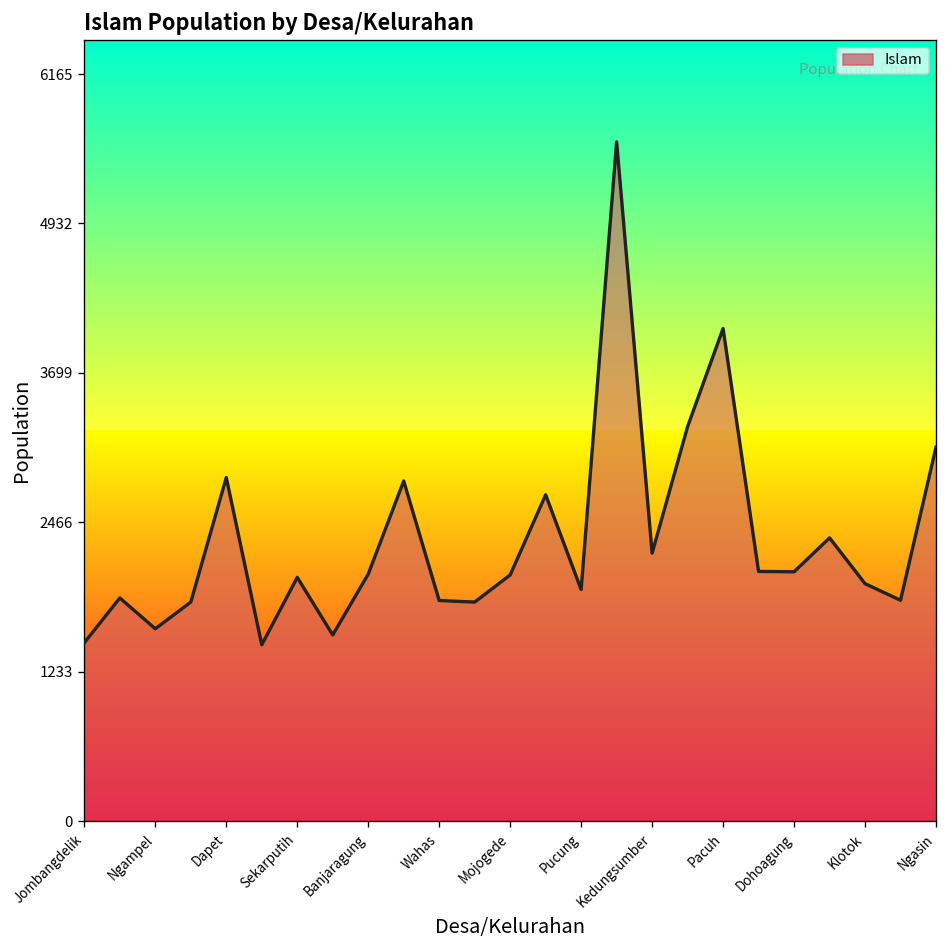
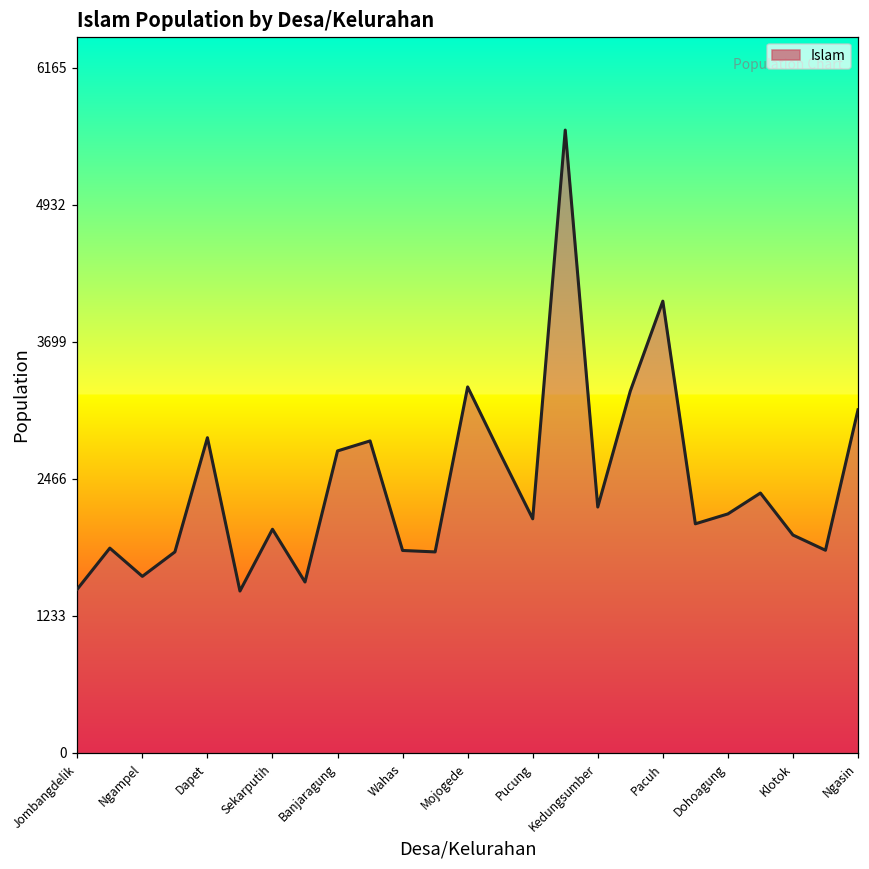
Banjaragung: 2040 -> 2720
Mojogede: 2030 -> 3290
Pucung: 1910 -> 2110
Dohoagung: 2060 -> 2150
